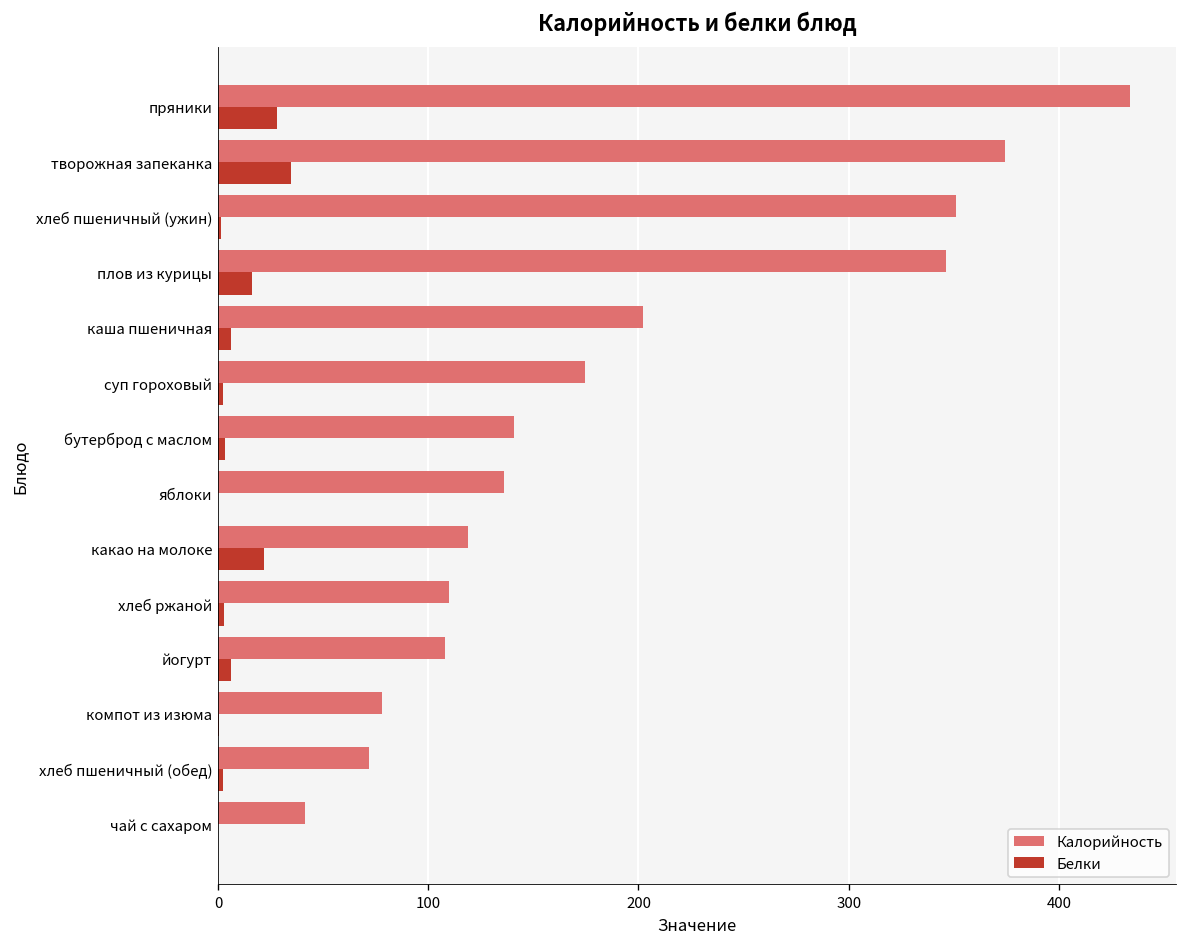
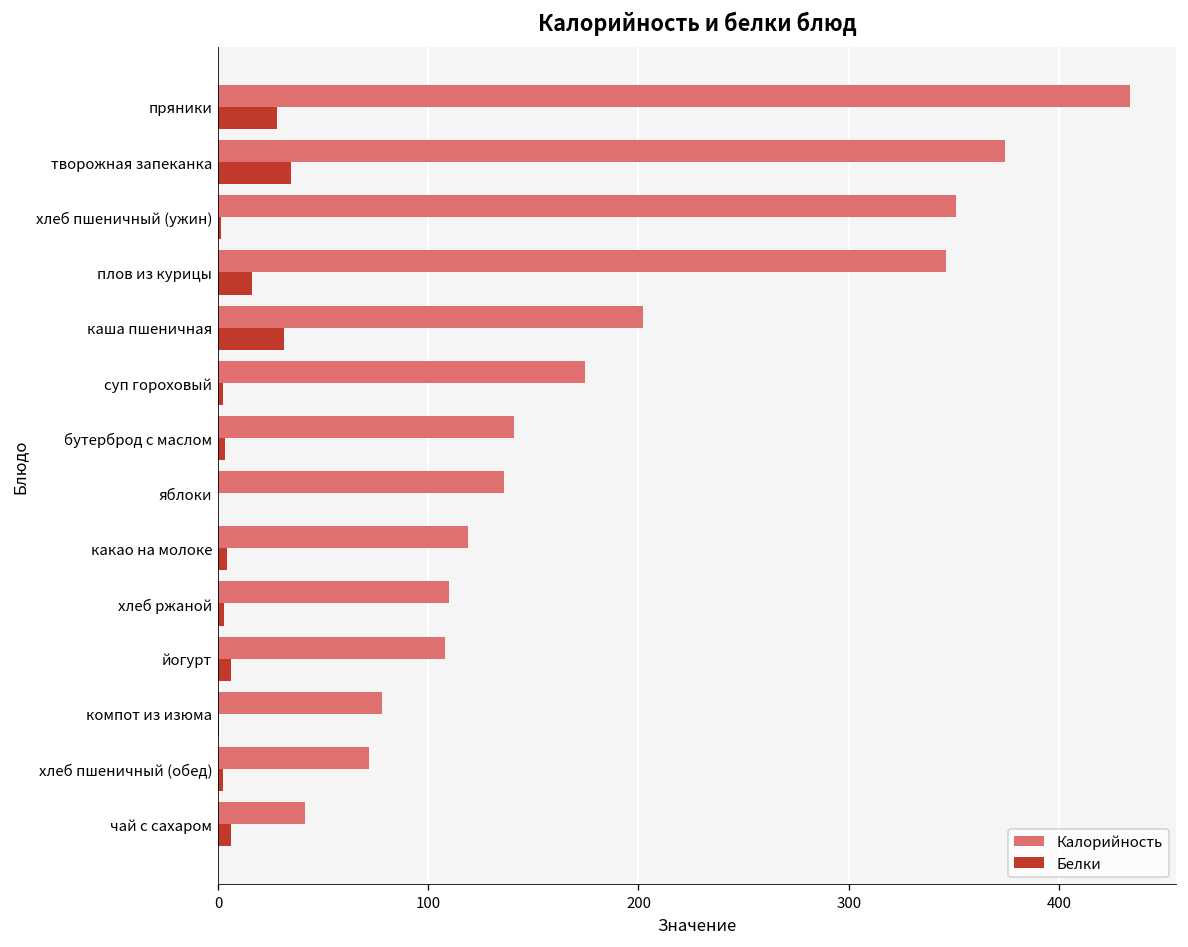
Белки, каша пшеничная: 6 -> 31
Белки, какао на молоке: 22 -> 4
Белки, чай с сахаром: 0 -> 6
